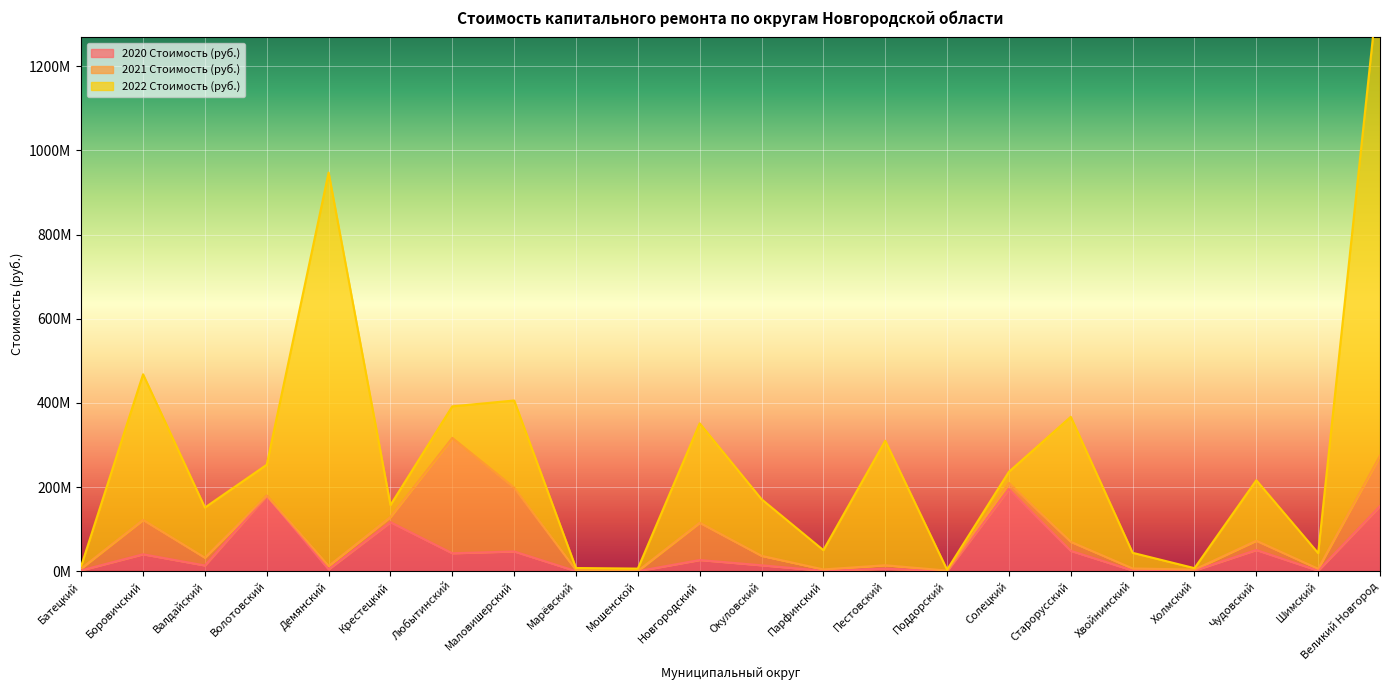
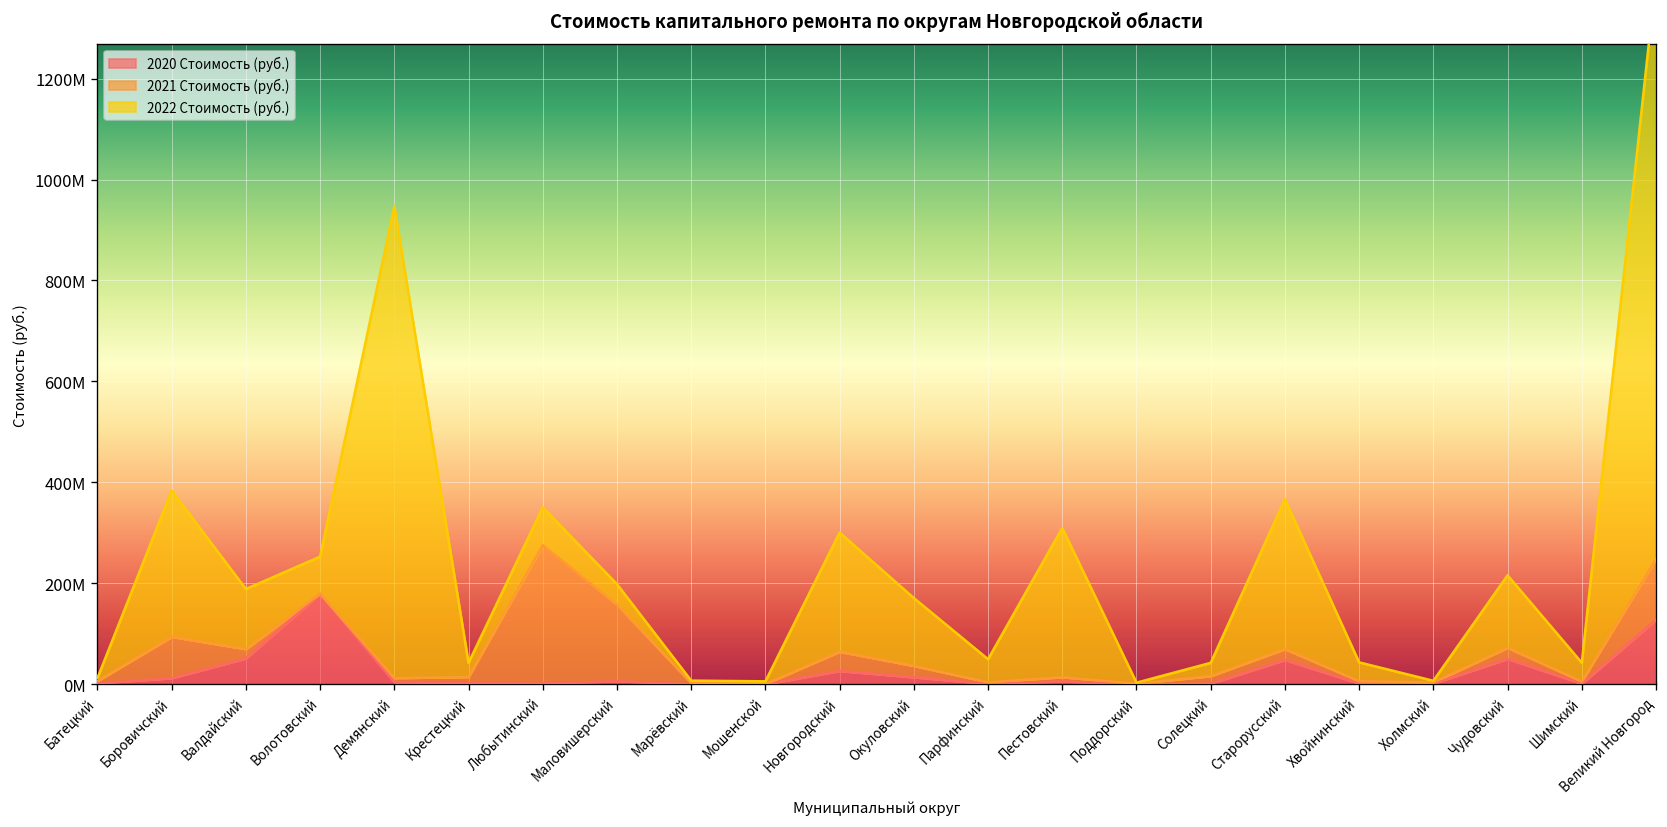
2020 Стоимость (руб.), Боровичский: 40000000 -> 10000000
2022 Стоимость (руб.), Боровичский: 350000000 -> 290000000
2020 Стоимость (руб.), Валдайский: 10000000 -> 50000000
2020 Стоимость (руб.), Крестецкий: 120000000 -> 0
2020 Стоимость (руб.), Любытинский: 40000000 -> 0
2020 Стоимость (руб.), Маловишерский: 50000000 -> 10000000
2022 Стоимость (руб.), Маловишерский: 210000000 -> 40000000
2021 Стоимость (руб.), Новгородский: 90000000 -> 40000000
2020 Стоимость (руб.), Солецкий: 200000000 -> 0
2020 Стоимость (руб.), Великий Новгород: 150000000 -> 130000000
